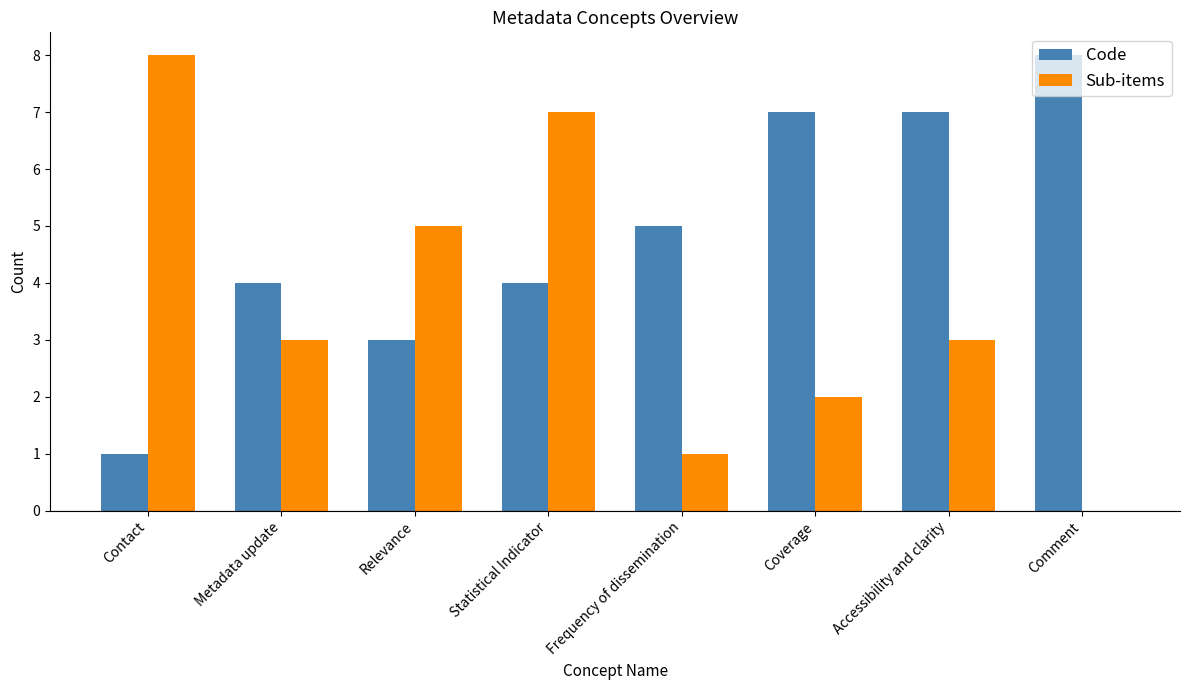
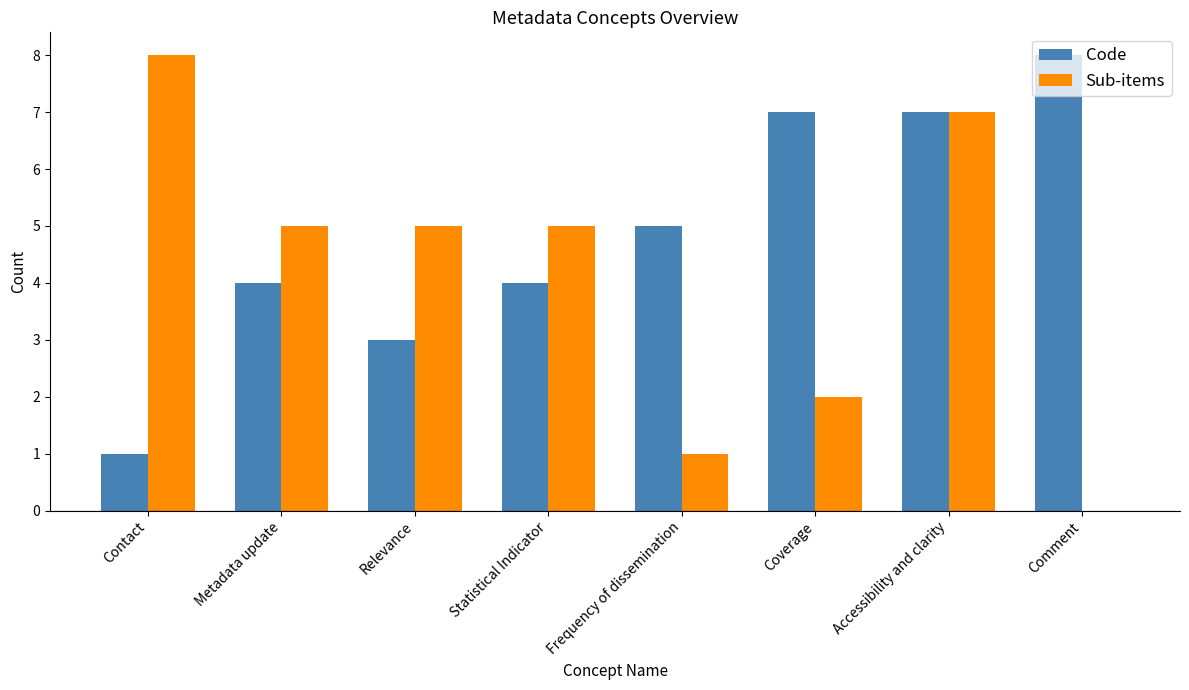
Sub-items, Metadata update: 3 -> 5
Sub-items, Statistical Indicator: 7 -> 5
Sub-items, Accessibility and clarity: 3 -> 7
